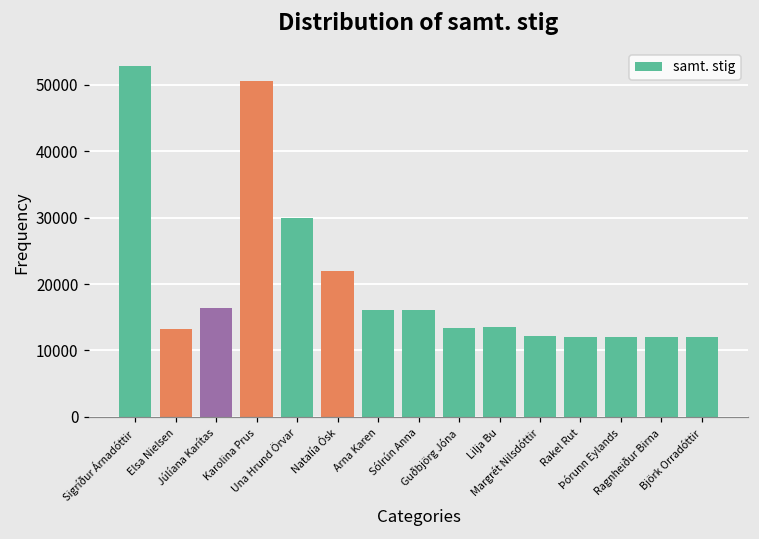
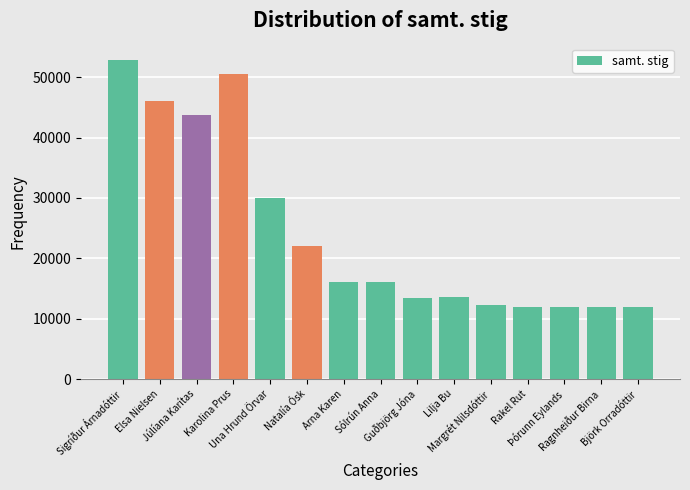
Elsa Nielsen: 13000 -> 46000
Júlíana Karítas: 16000 -> 44000
